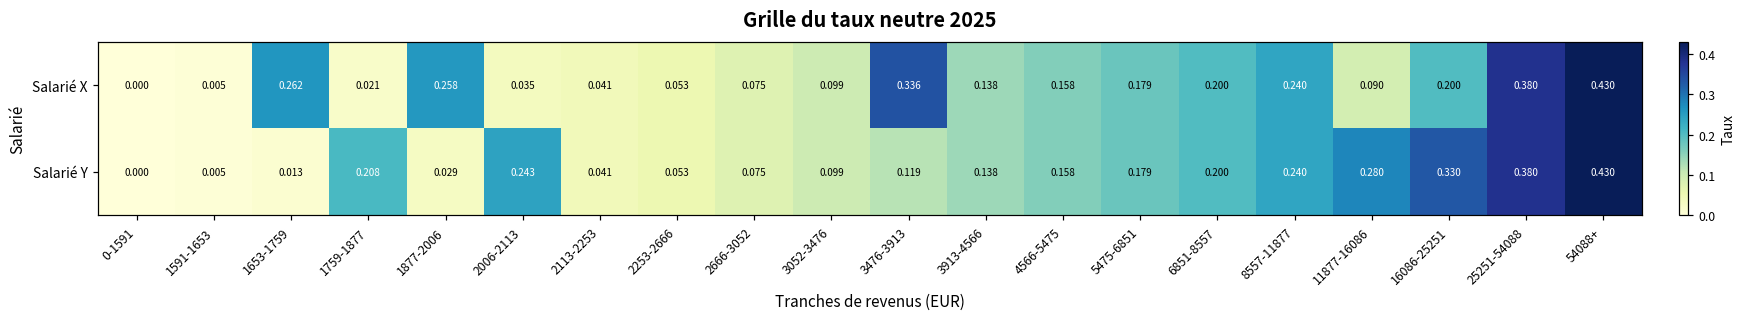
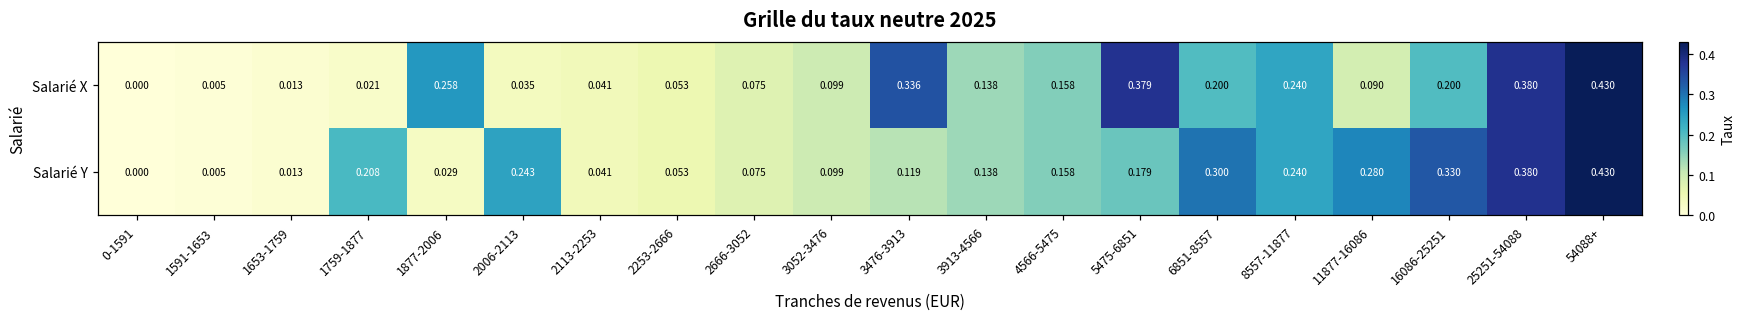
Salarié X, 1653-1759: 0.262 -> 0.013
Salarié X, 5475-6851: 0.179 -> 0.379
Salarié Y, 6851-8557: 0.200 -> 0.300
